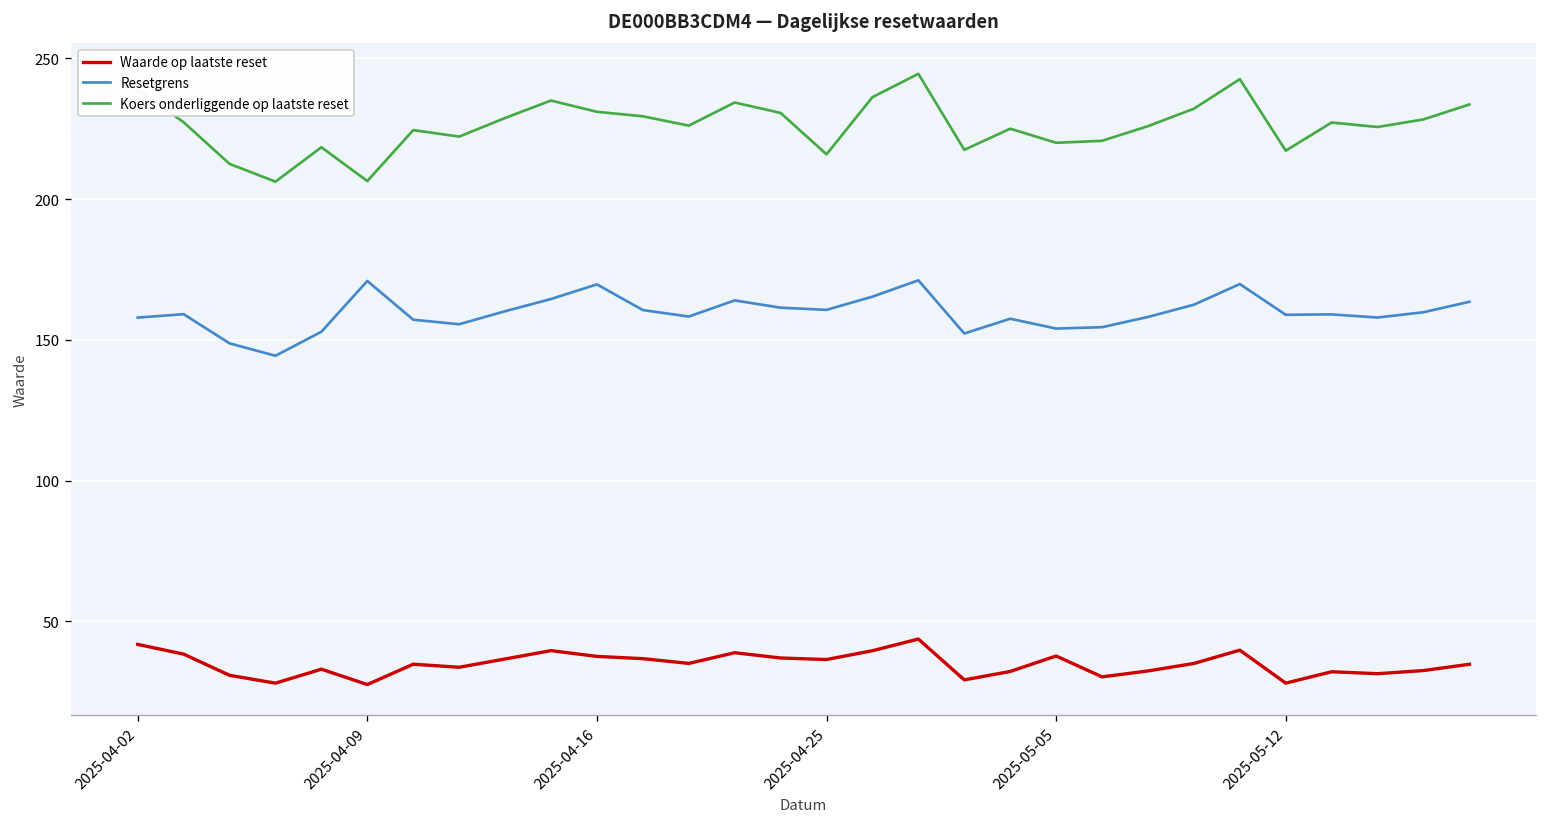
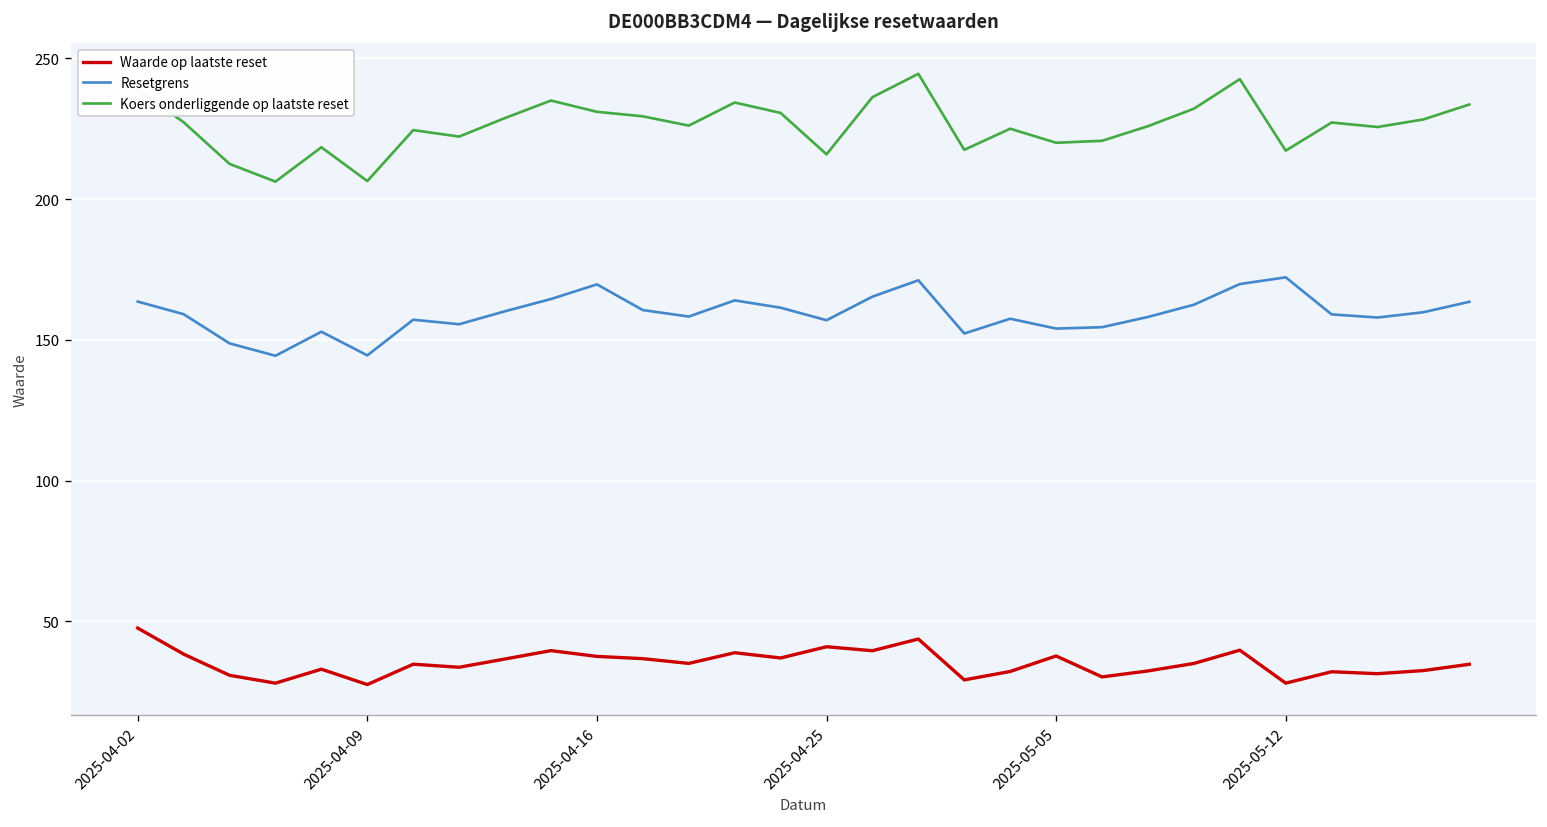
Waarde op laatste reset, 2025-04-02: 42 -> 48
Resetgrens, 2025-04-02: 158 -> 164
Resetgrens, 2025-04-09: 171 -> 144
Waarde op laatste reset, 2025-04-25: 36 -> 41
Resetgrens, 2025-04-25: 161 -> 157
Resetgrens, 2025-05-12: 159 -> 172
